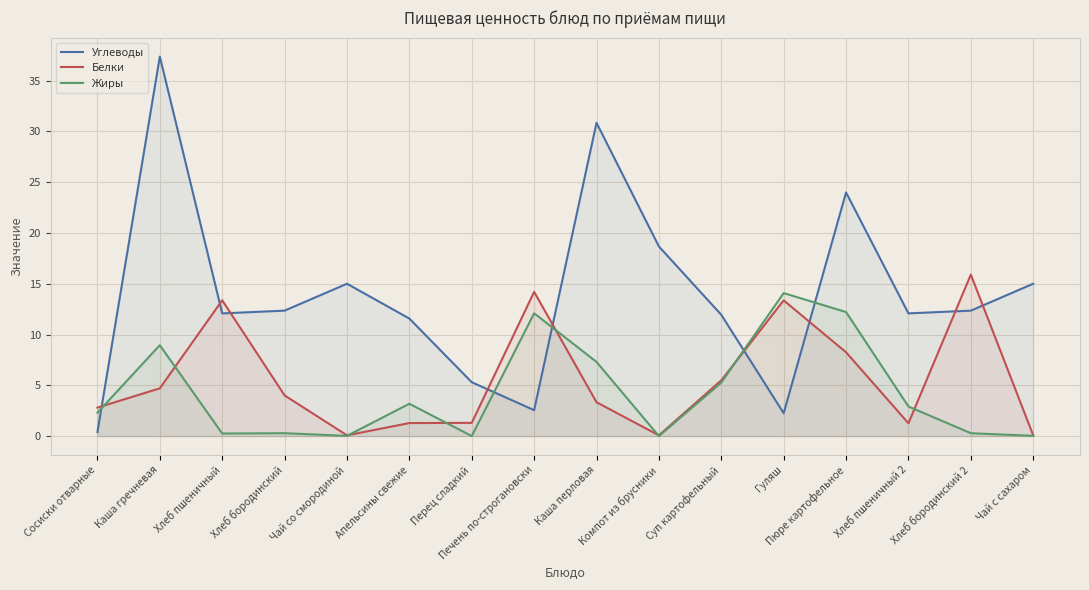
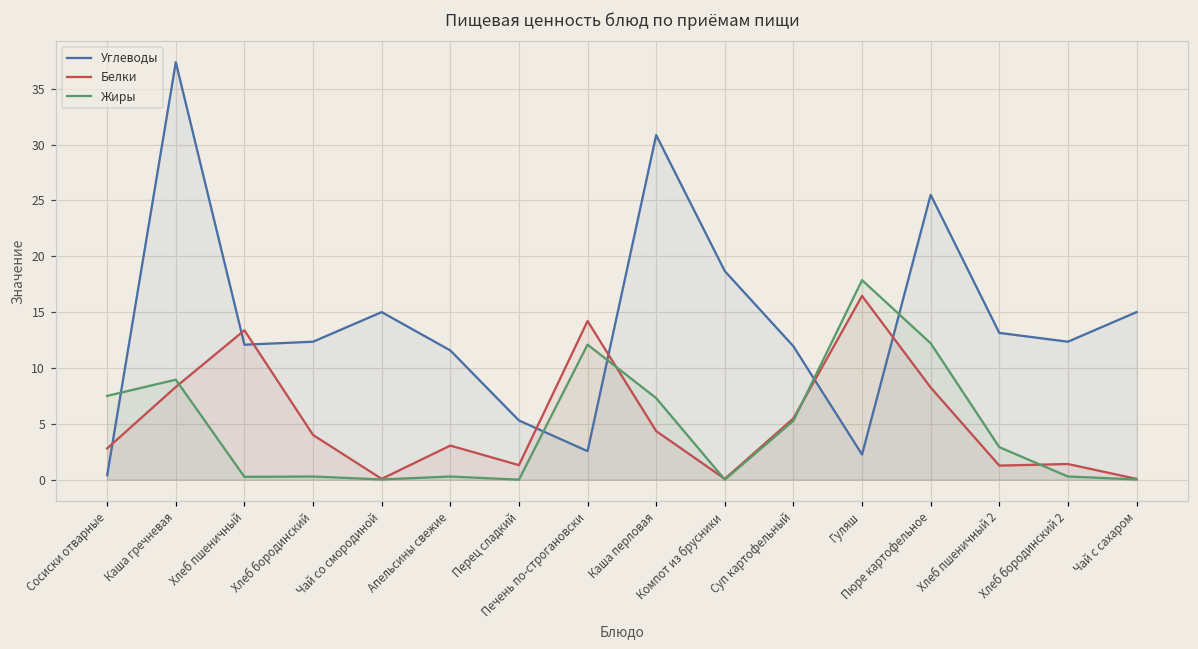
Жиры, Сосиски отварные: 2.3 -> 7.5
Белки, Каша гречневая: 4.7 -> 8.3
Белки, Апельсины свежие: 1.3 -> 3.1
Жиры, Апельсины свежие: 3.2 -> 0.3
Белки, Каша перловая: 3.3 -> 4.4
Белки, Гуляш: 13.4 -> 16.5
Жиры, Гуляш: 14.1 -> 17.9
Углеводы, Пюре картофельное: 24.0 -> 25.5
Углеводы, Хлеб пшеничный 2: 12.1 -> 13.1
Белки, Хлеб бородинский 2: 15.9 -> 1.4
